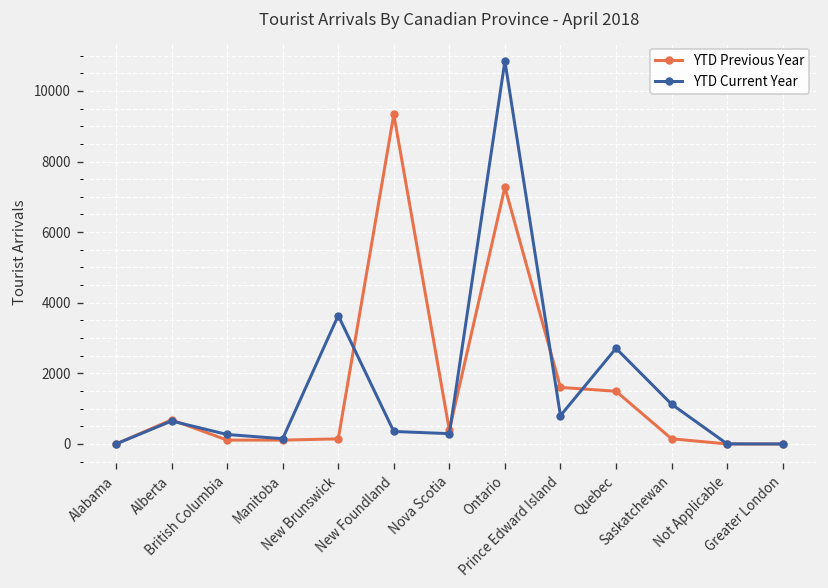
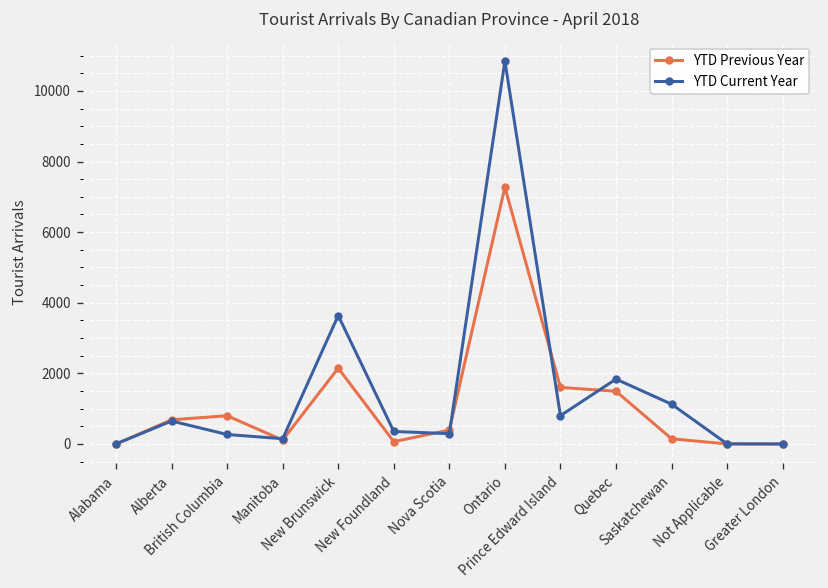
YTD Previous Year, British Columbia: 100 -> 800
YTD Previous Year, New Brunswick: 100 -> 2100
YTD Previous Year, New Foundland: 9300 -> 100
YTD Current Year, Quebec: 2700 -> 1800
